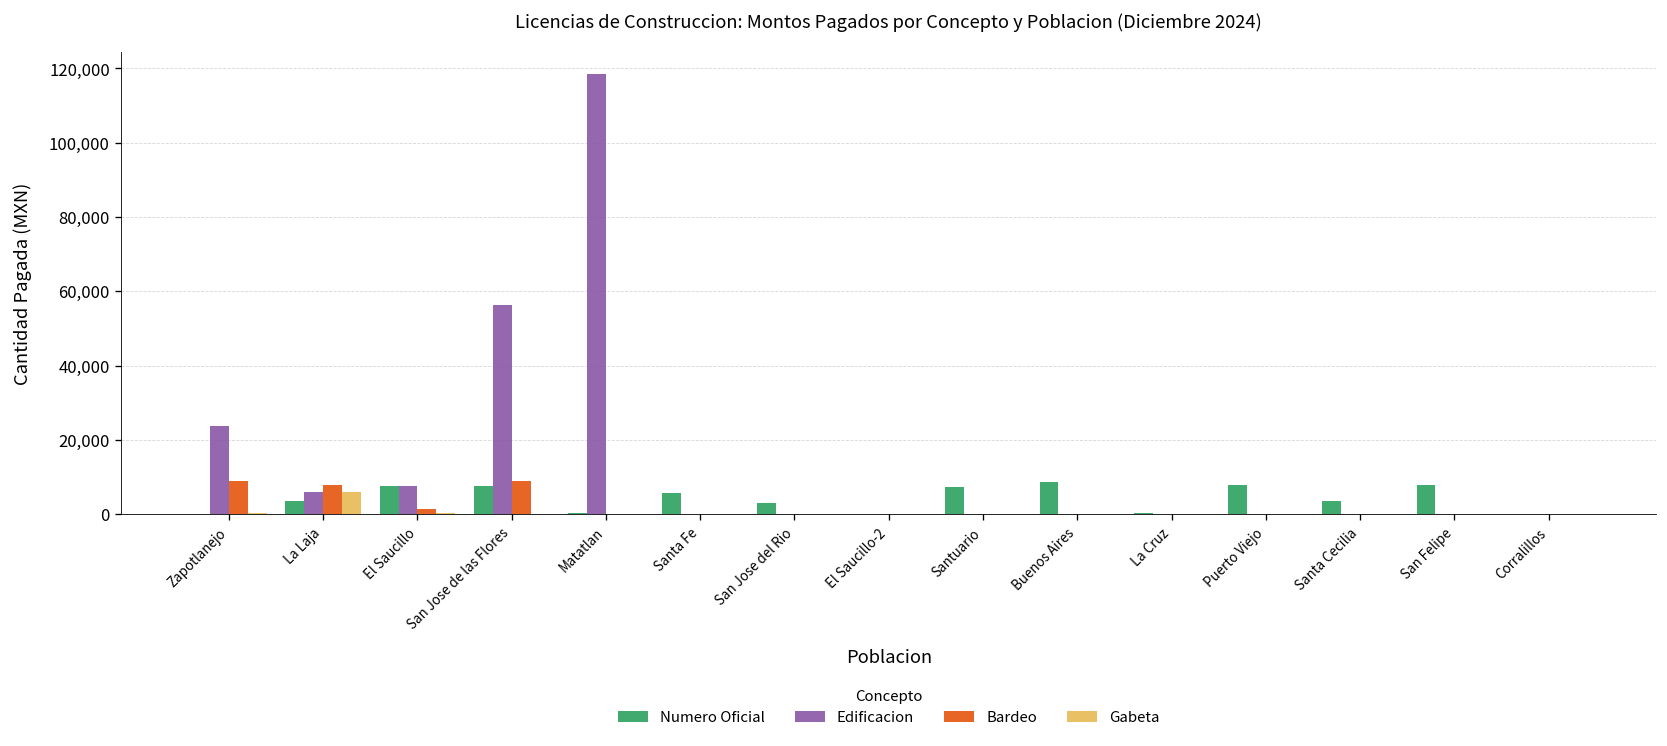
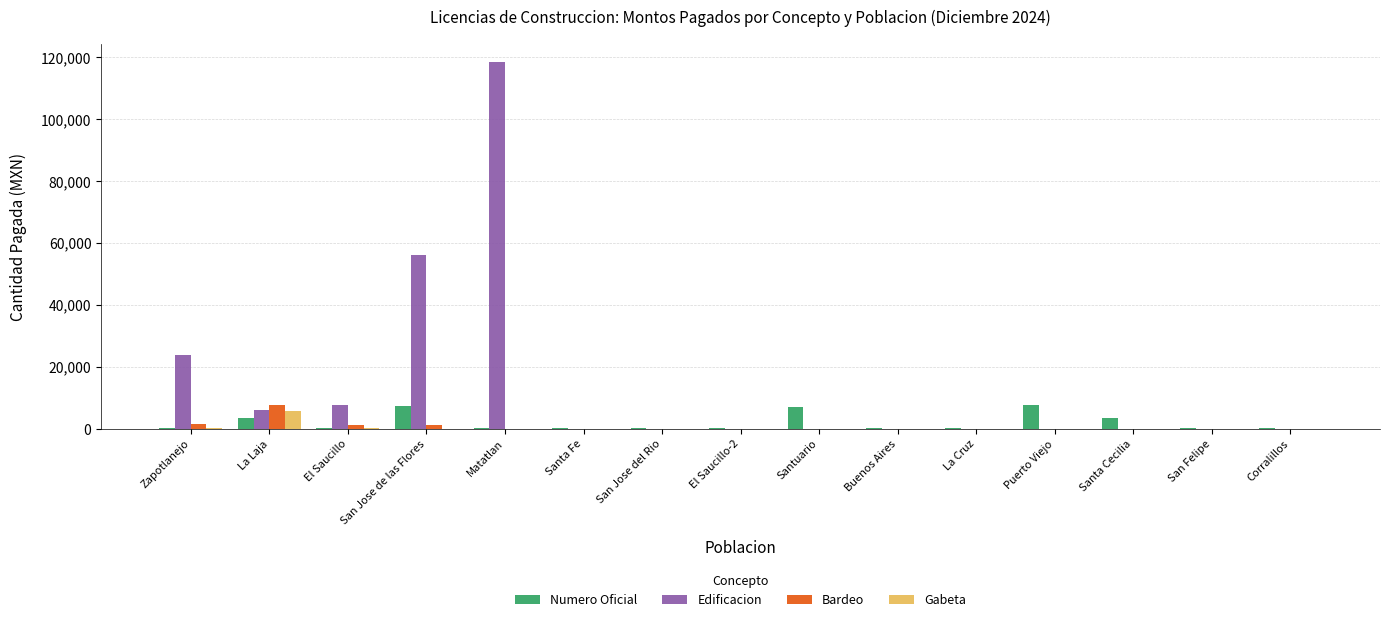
Bardeo, Zapotlanejo: 9,000 -> 1,000
Numero Oficial, El Saucillo: 8,000 -> 0
Bardeo, San Jose de las Flores: 9,000 -> 1,000
Numero Oficial, Santa Fe: 6,000 -> 0
Numero Oficial, San Jose del Rio: 3,000 -> 0
Numero Oficial, Buenos Aires: 9,000 -> 0
Numero Oficial, San Felipe: 8,000 -> 0
